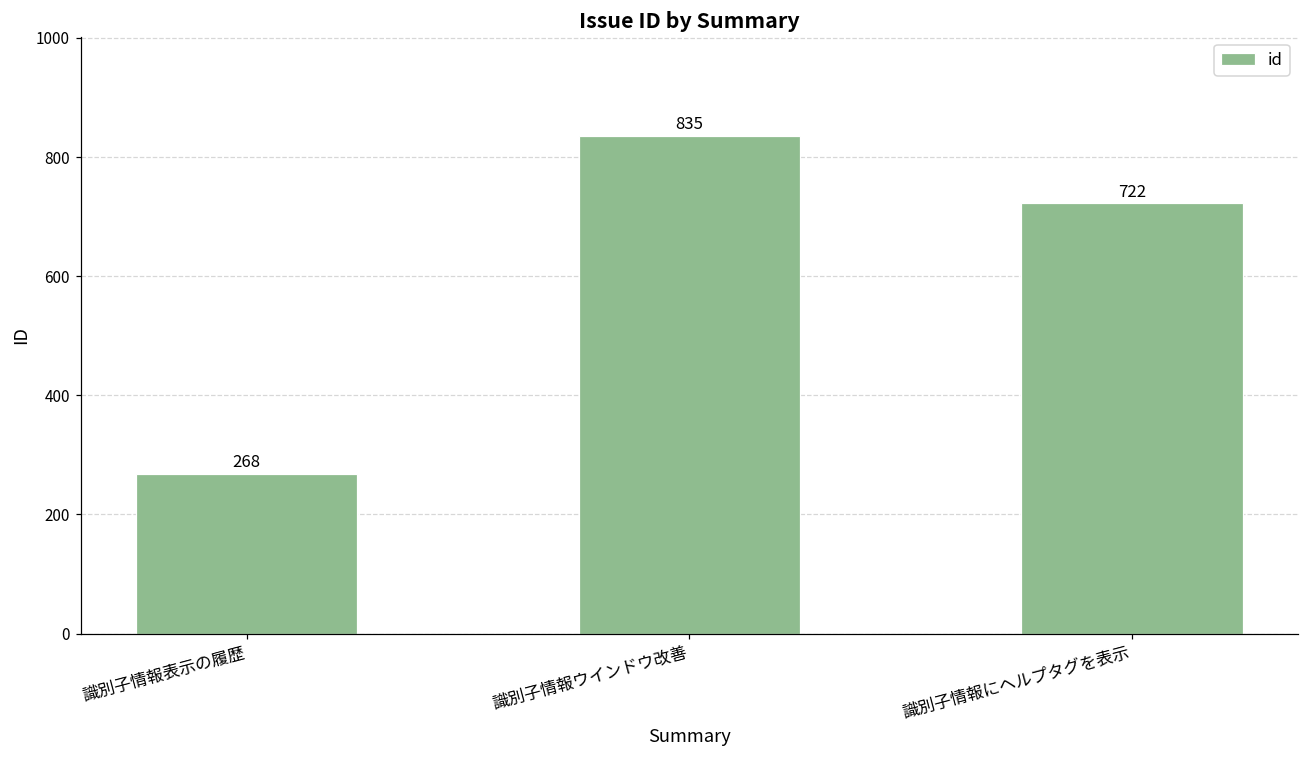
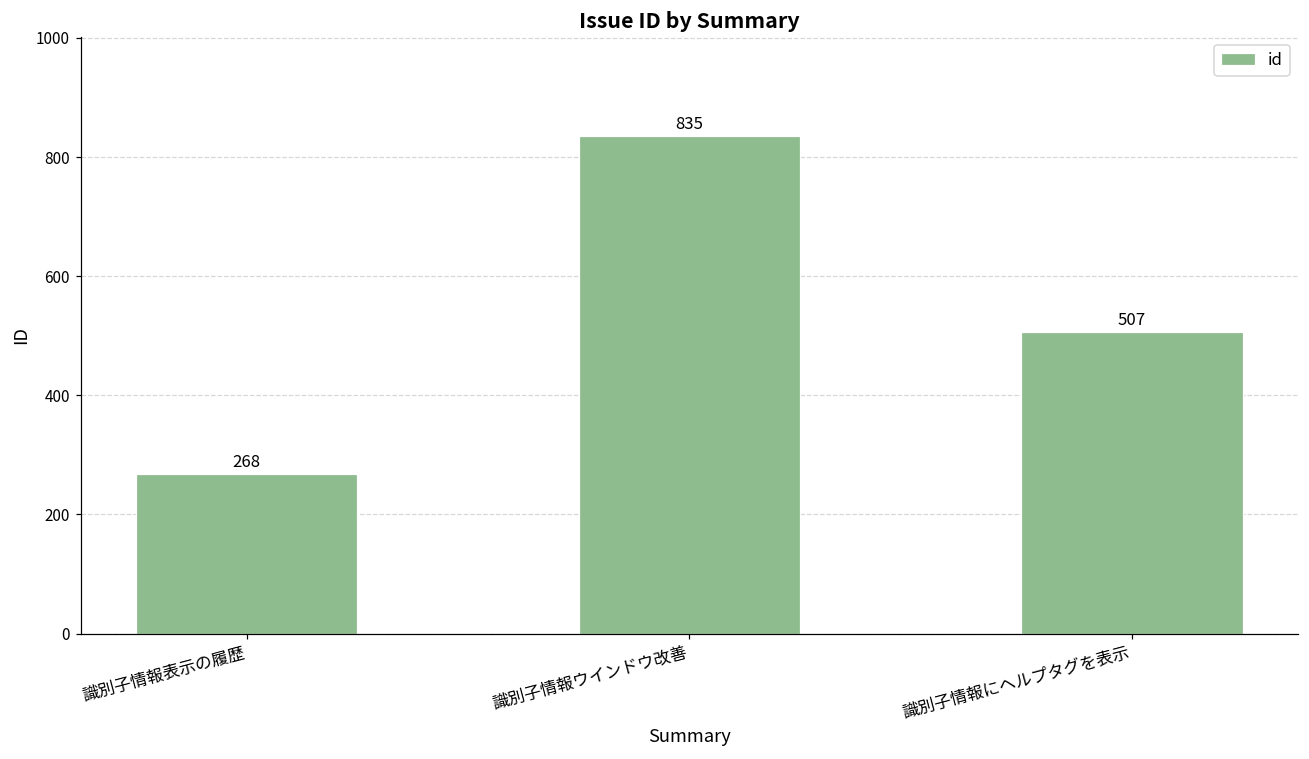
識別子情報にヘルプタグを表示: 722 -> 507
